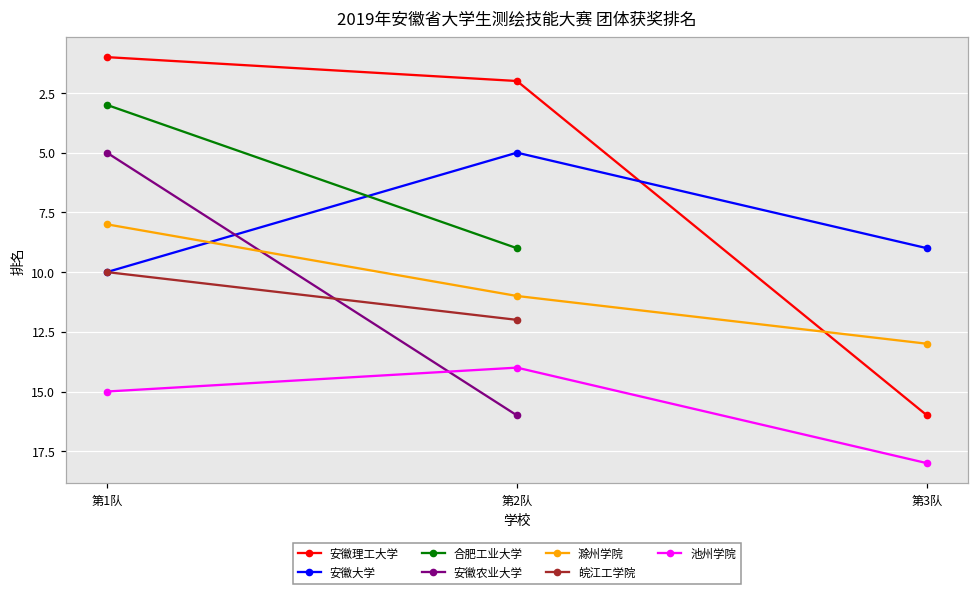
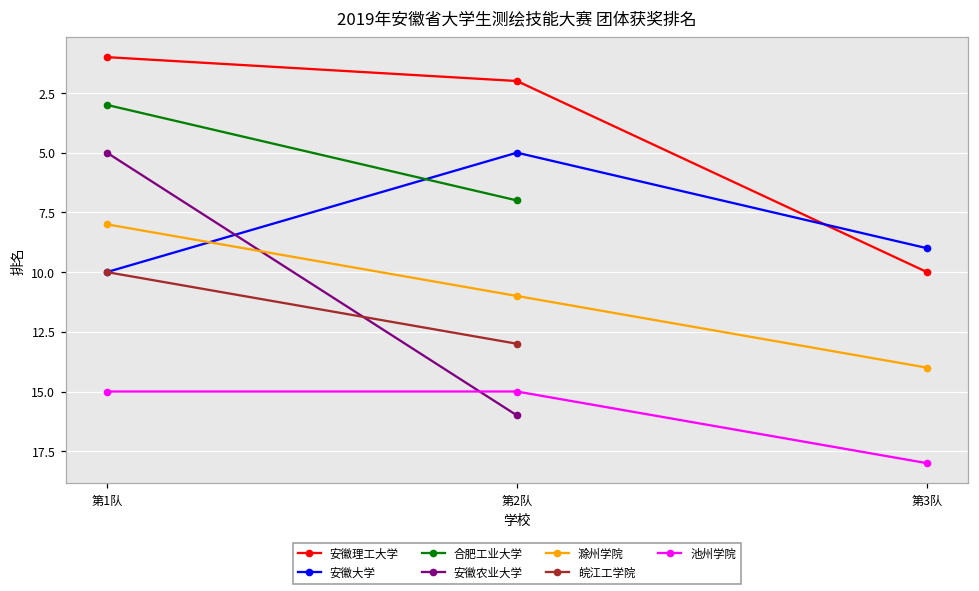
合肥工业大学, 第2队: 9 -> 7
皖江工学院, 第2队: 12 -> 13
池州学院, 第2队: 14 -> 15
安徽理工大学, 第3队: 16 -> 10
滁州学院, 第3队: 13 -> 14
